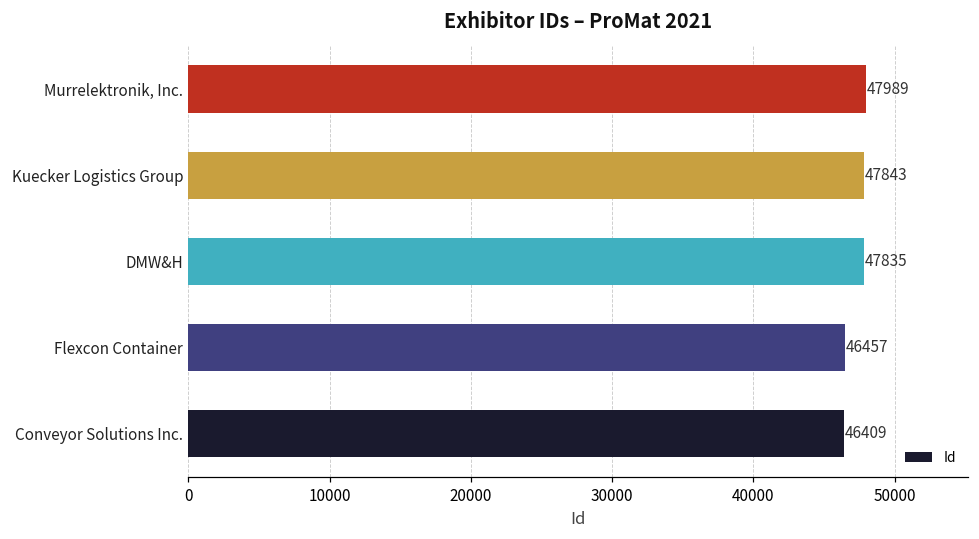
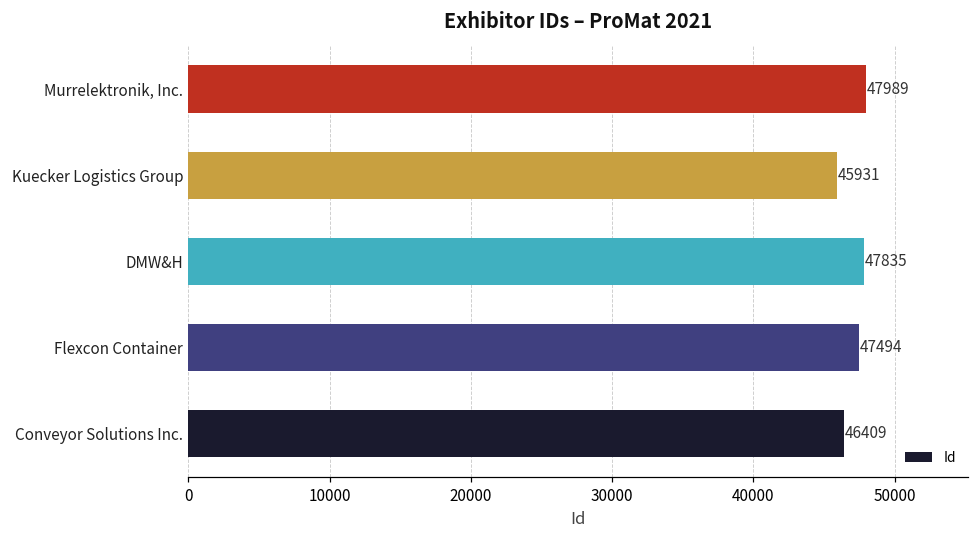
Kuecker Logistics Group: 47843 -> 45931
Flexcon Container: 46457 -> 47494
